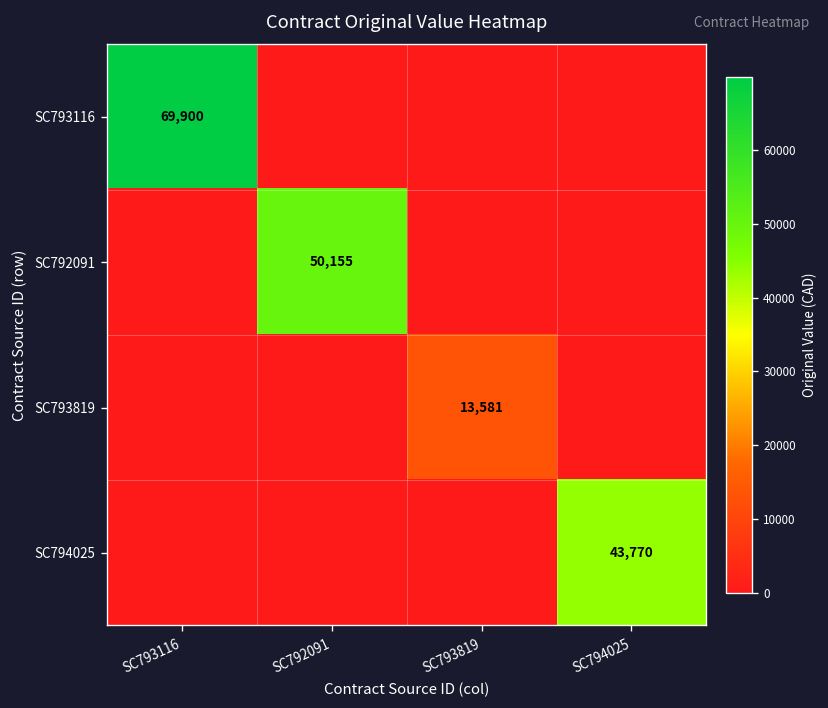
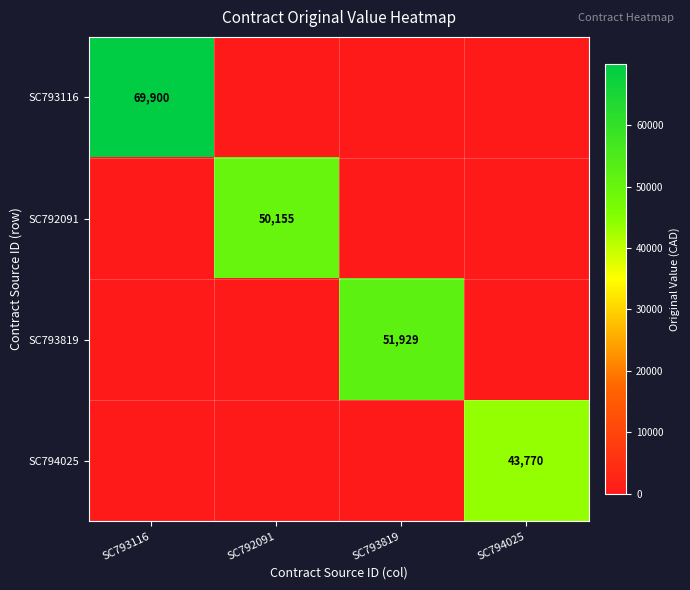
SC793819, SC793819: 13,581 -> 51,929
